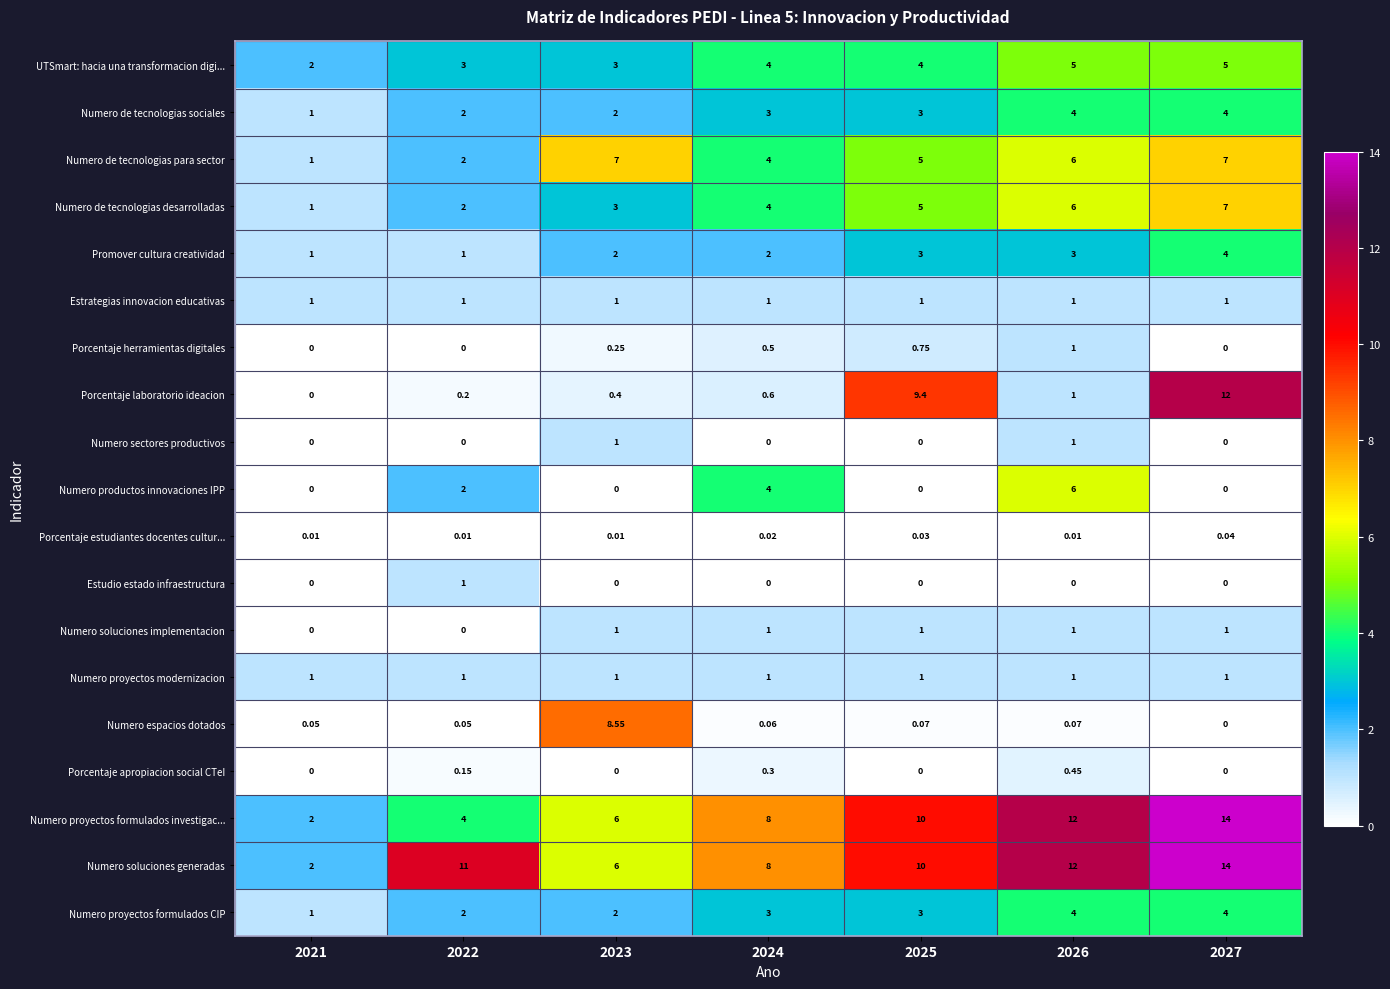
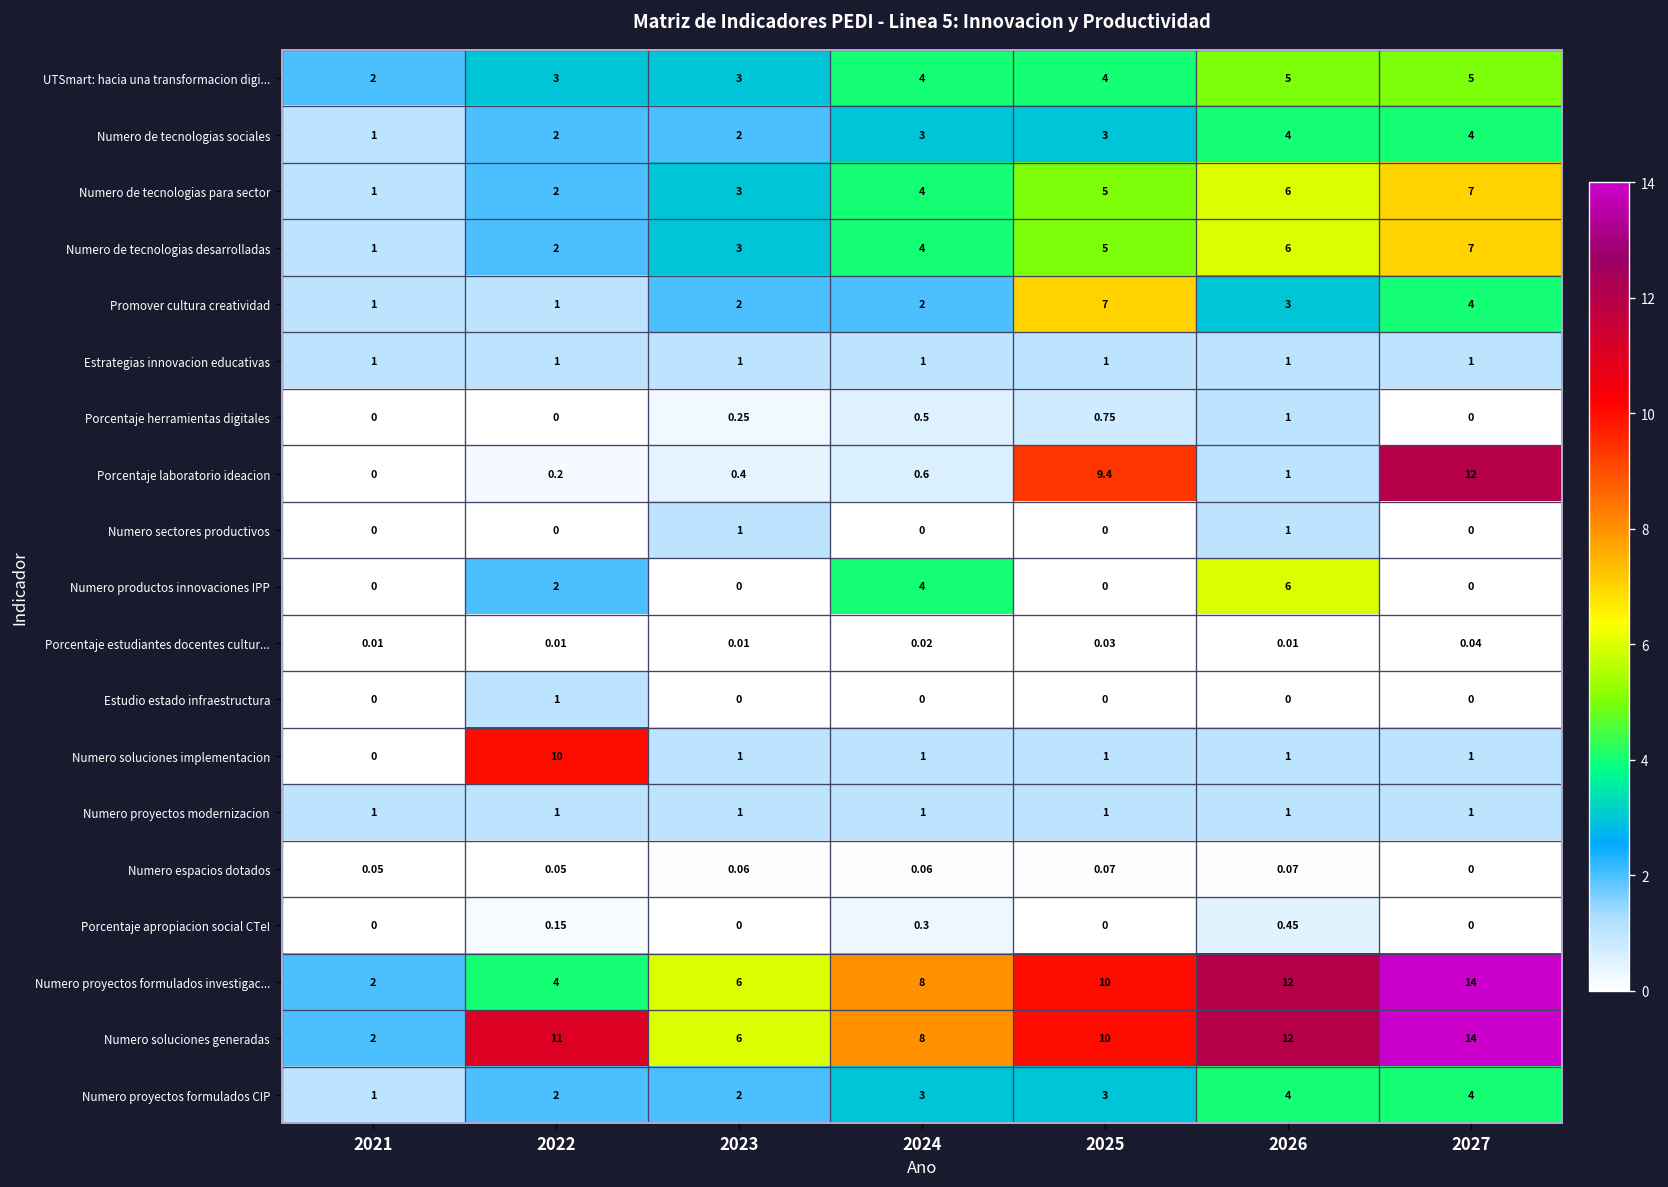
Numero de tecnologias para sector, 2023: 7 -> 3
Promover cultura creatividad, 2025: 3 -> 7
Numero soluciones implementacion, 2022: 0 -> 10
Numero espacios dotados, 2023: 8.55 -> 0.06
